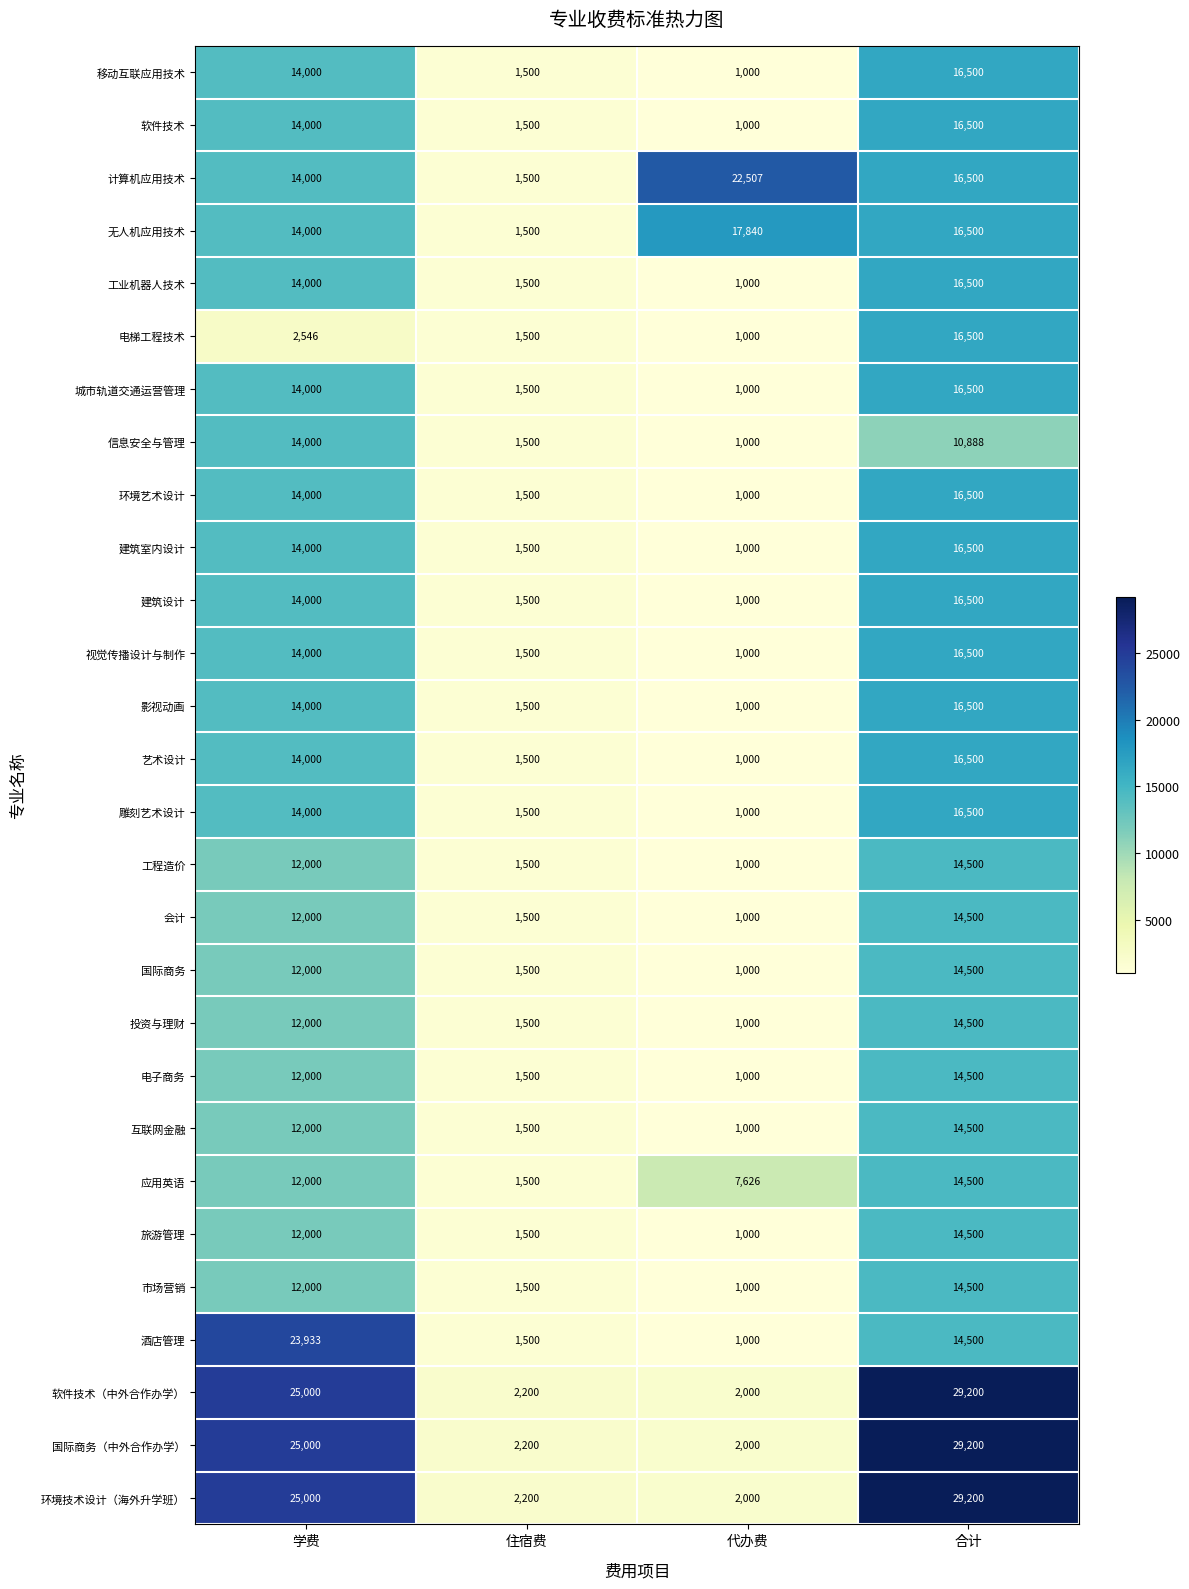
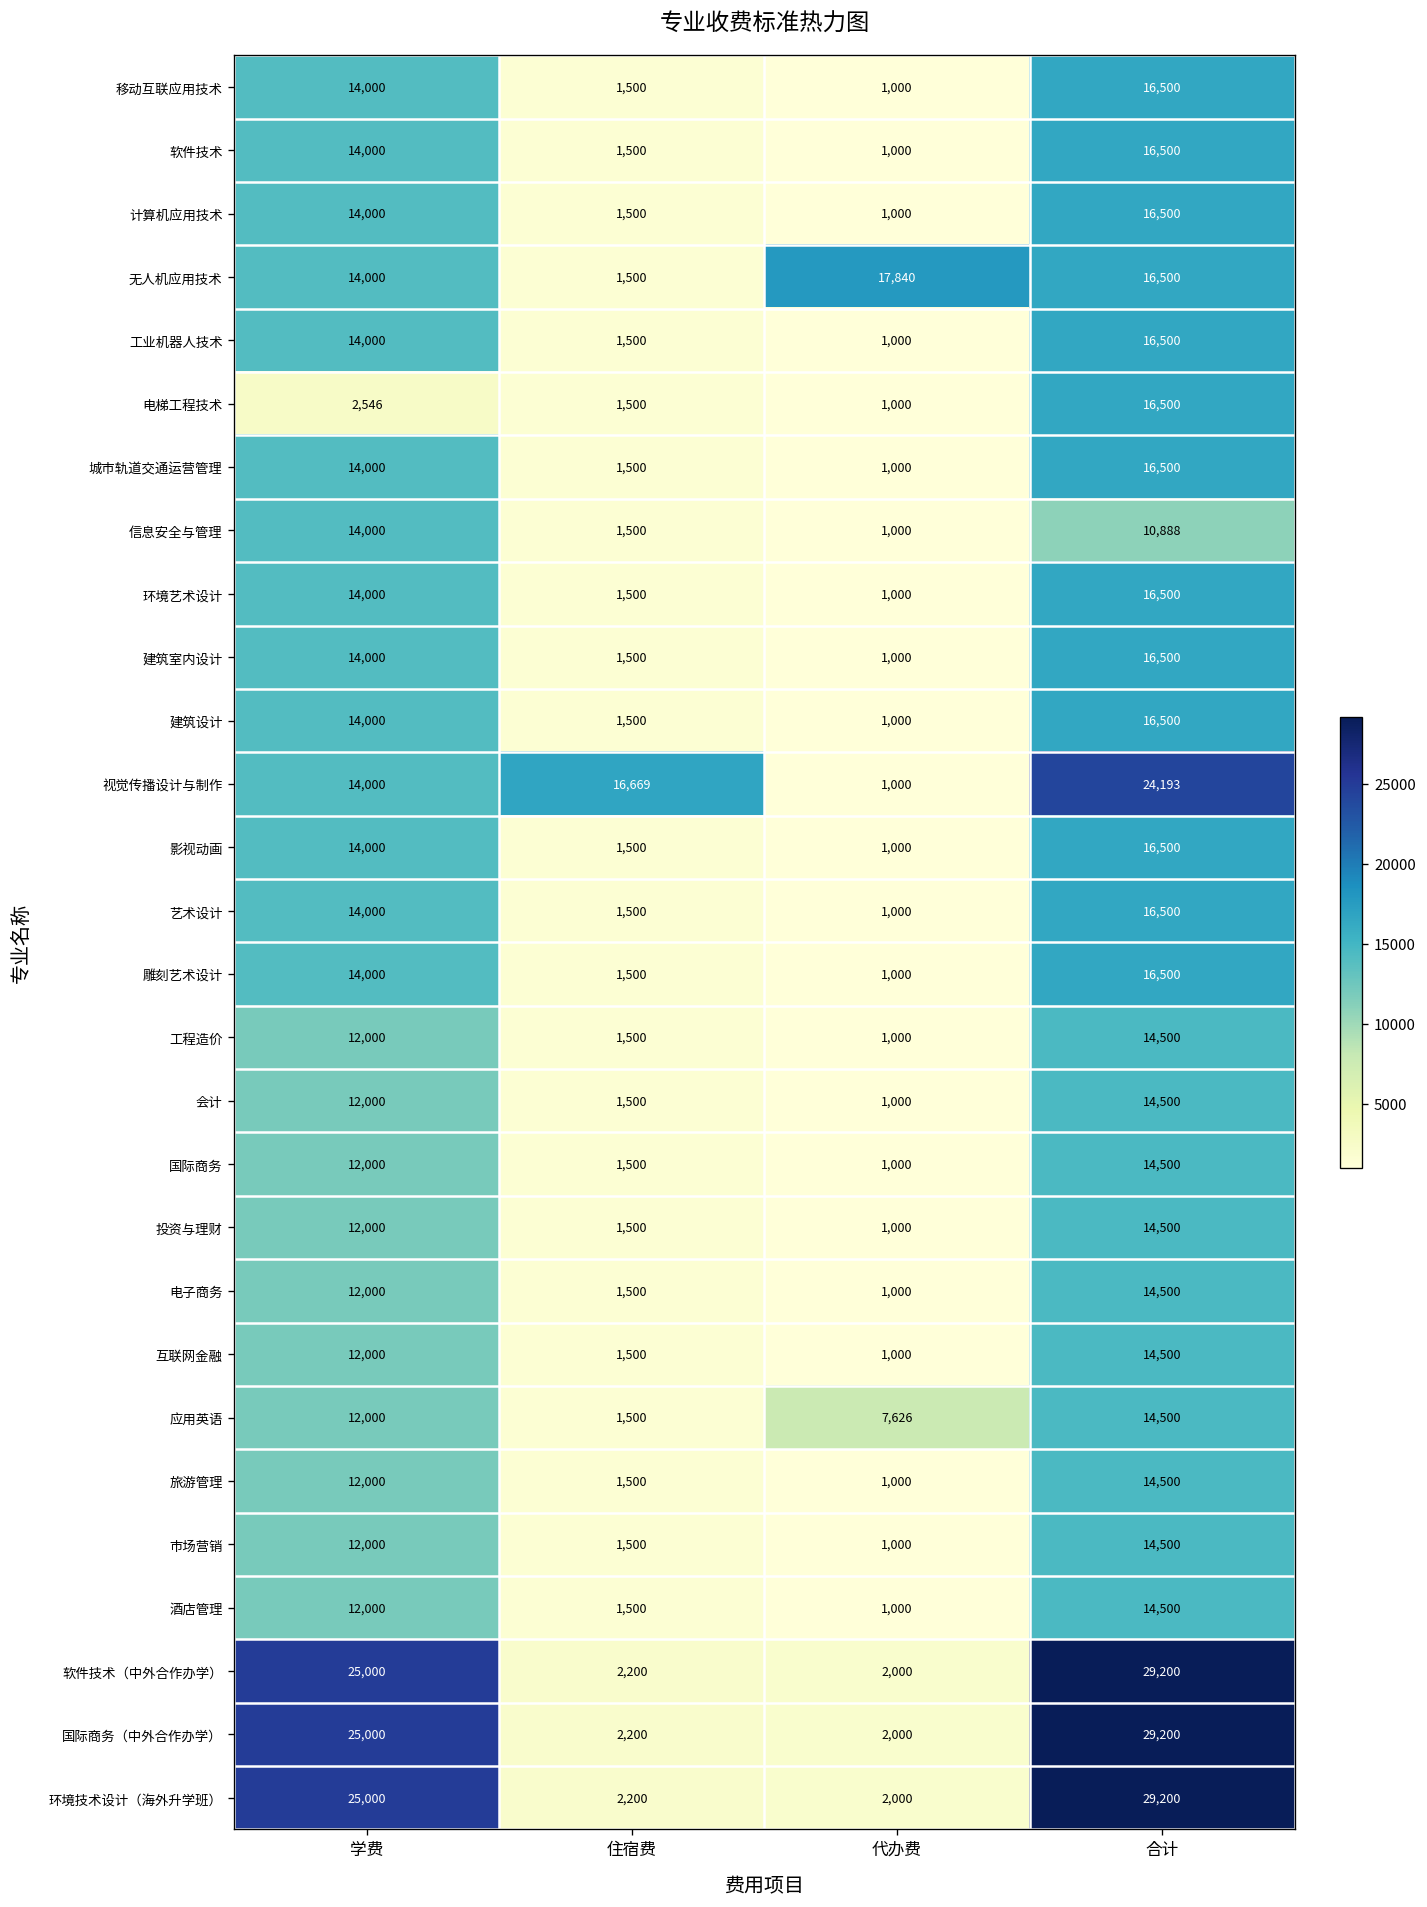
计算机应用技术, 代办费: 22,507 -> 1,000
视觉传播设计与制作, 住宿费: 1,500 -> 16,669
视觉传播设计与制作, 合计: 16,500 -> 24,193
酒店管理, 学费: 23,933 -> 12,000
